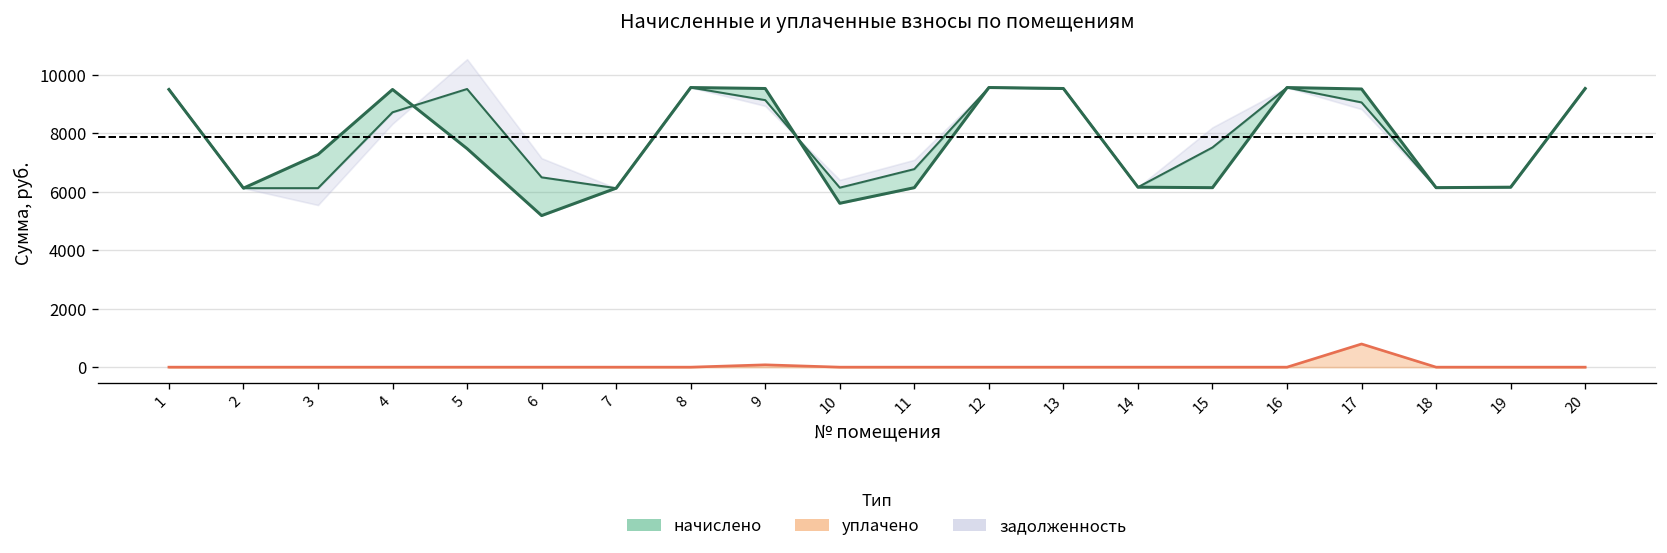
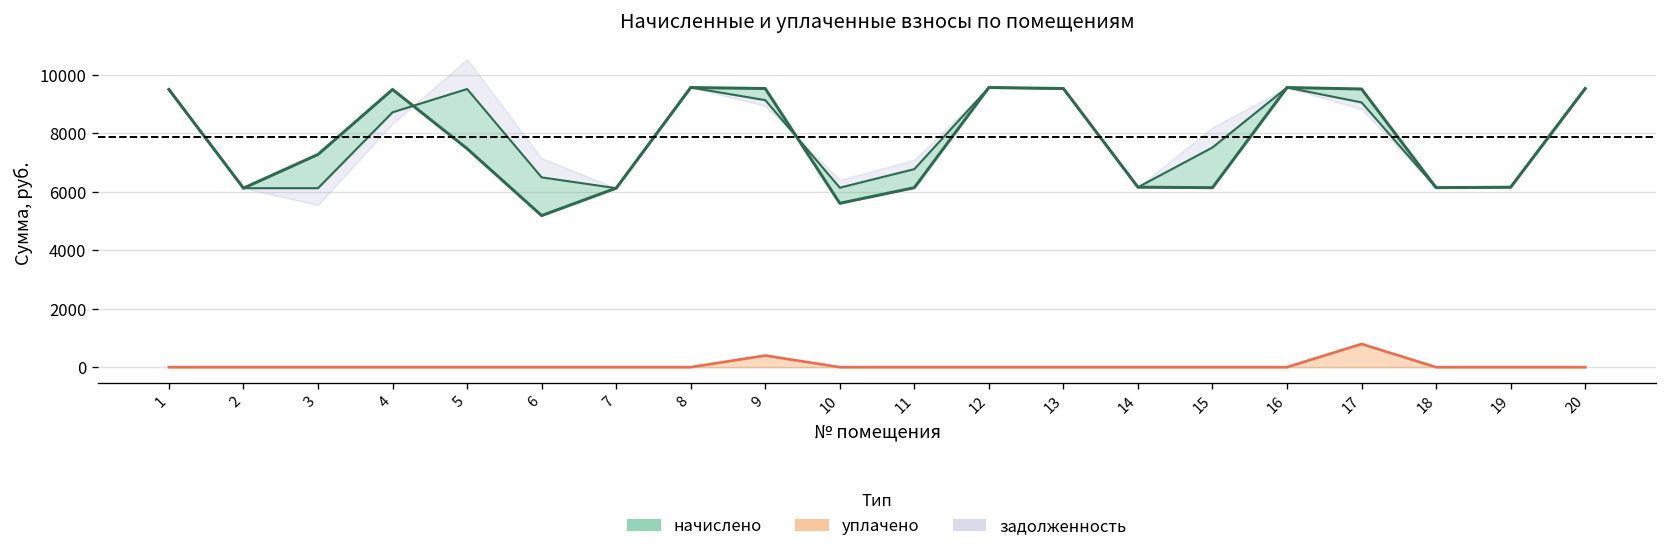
уплачено, 9: 100 -> 400
